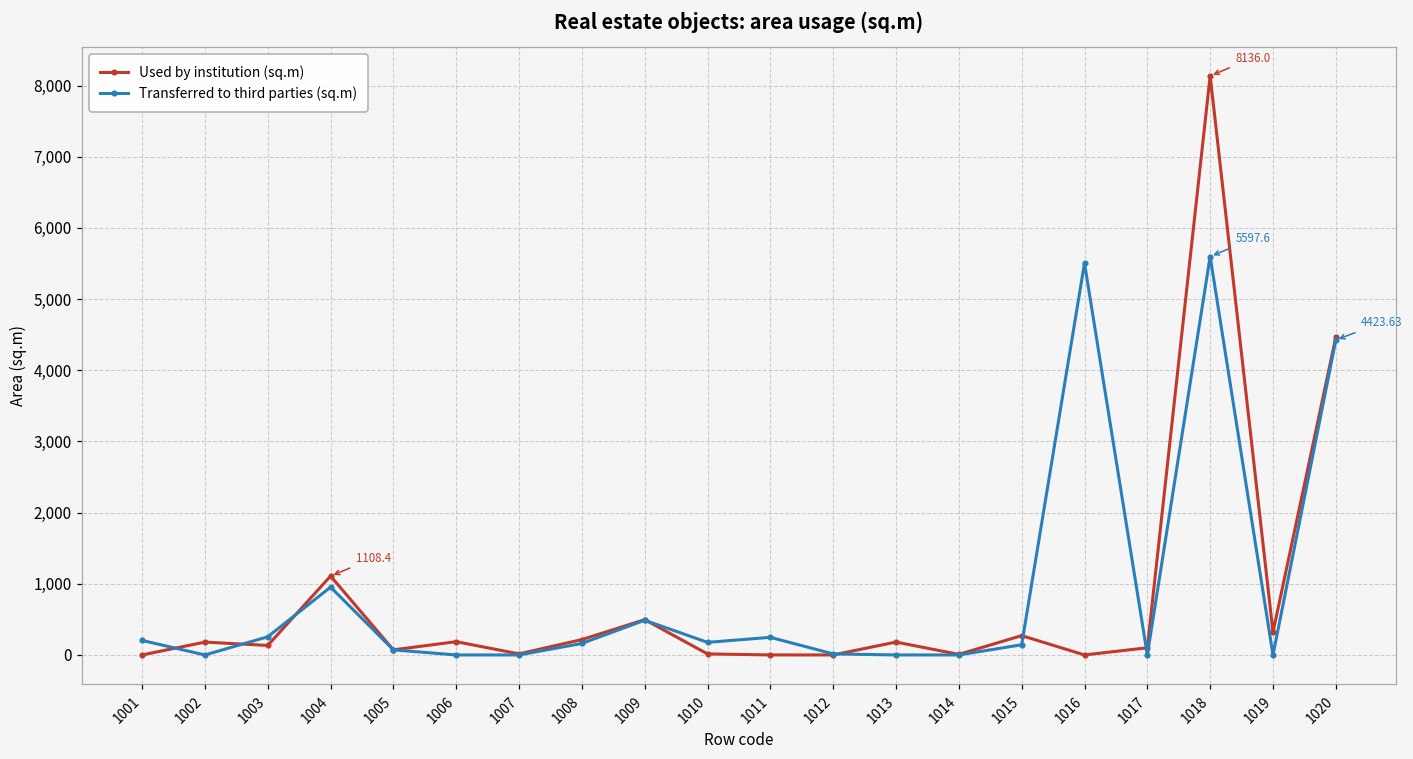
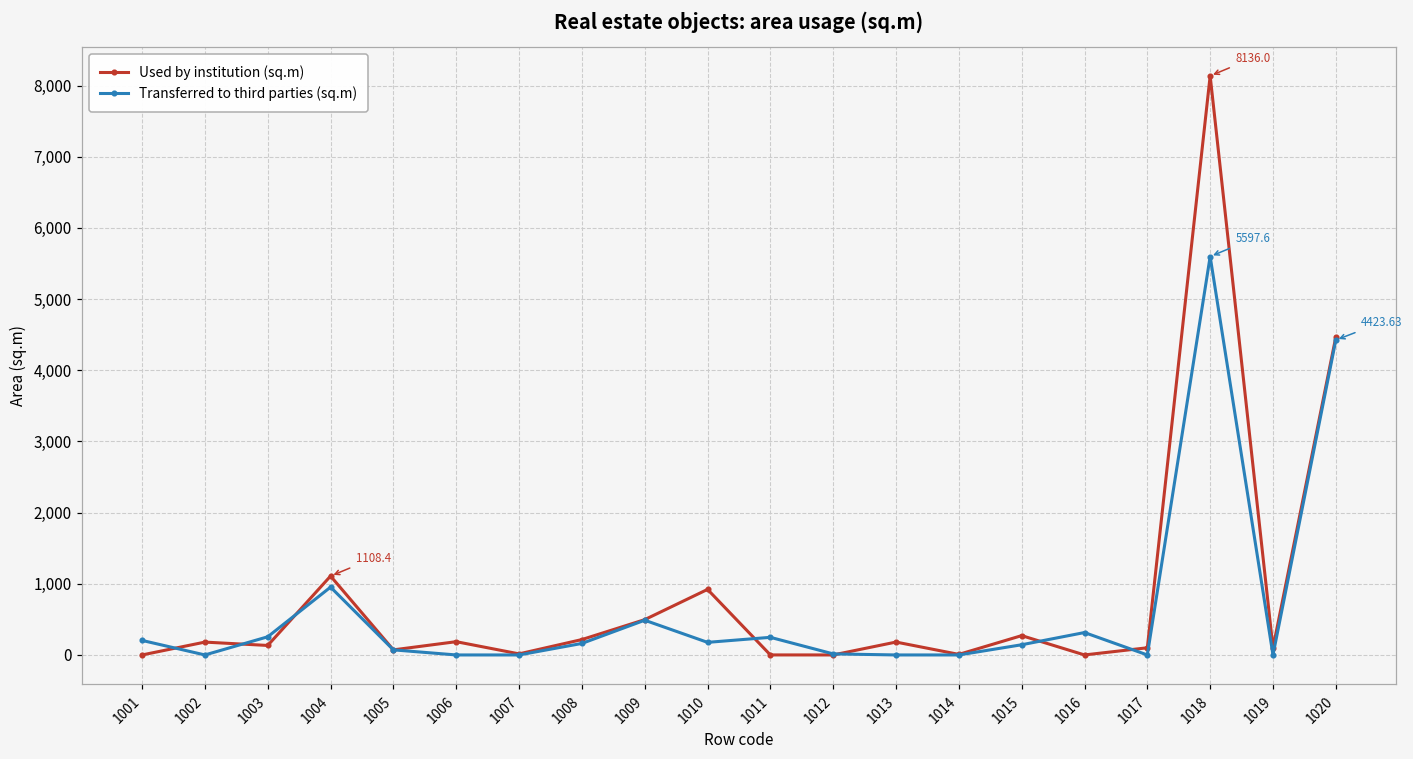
Used by institution (sq.m), 1010: 0 -> 900
Transferred to third parties (sq.m), 1016: 5,500 -> 300
Used by institution (sq.m), 1019: 300 -> 100
